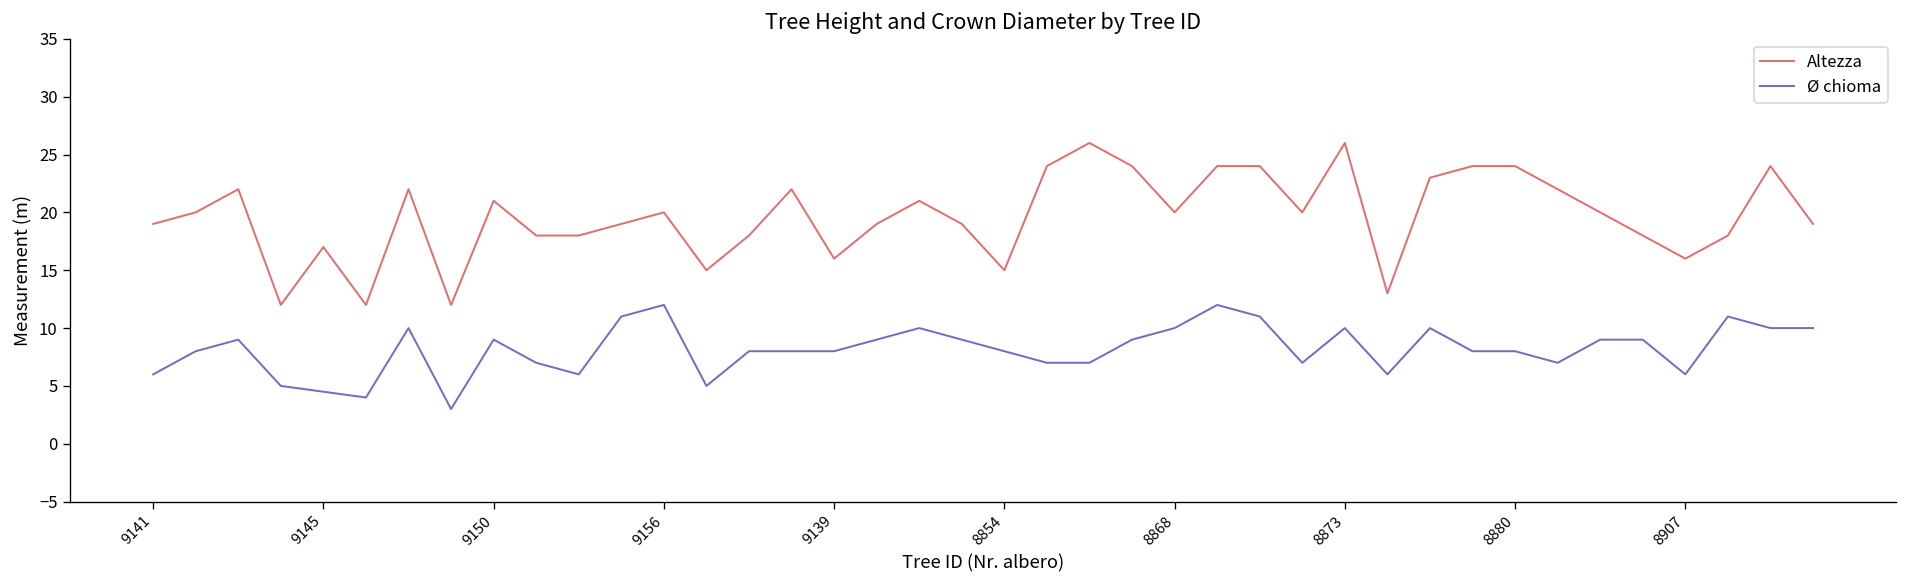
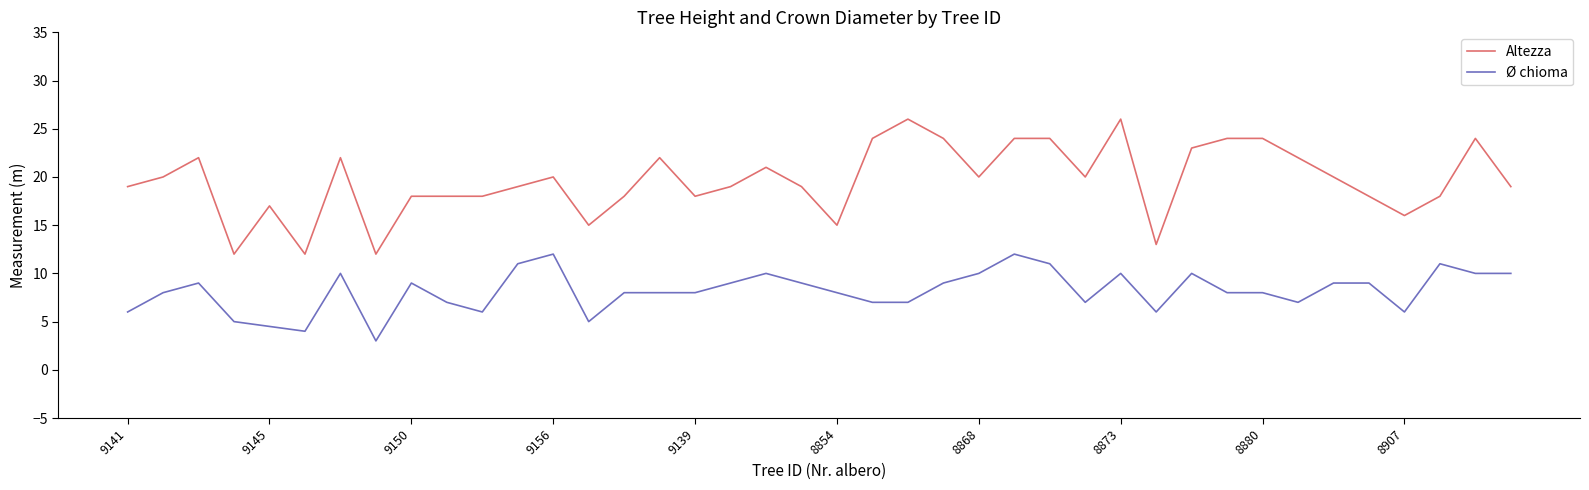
Altezza, 9150: 21 -> 18
Altezza, 9139: 16 -> 18
